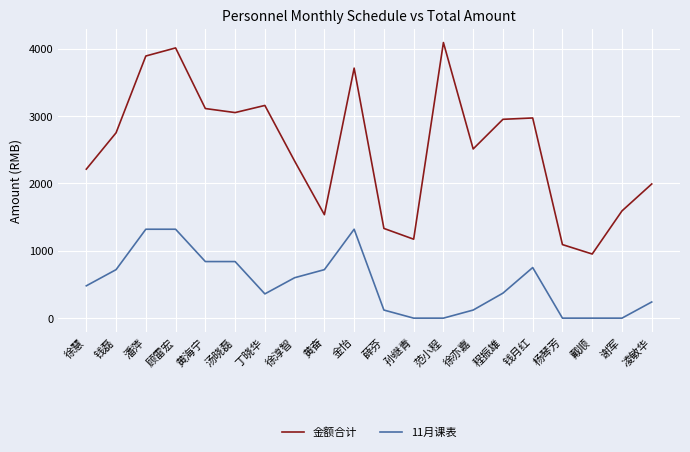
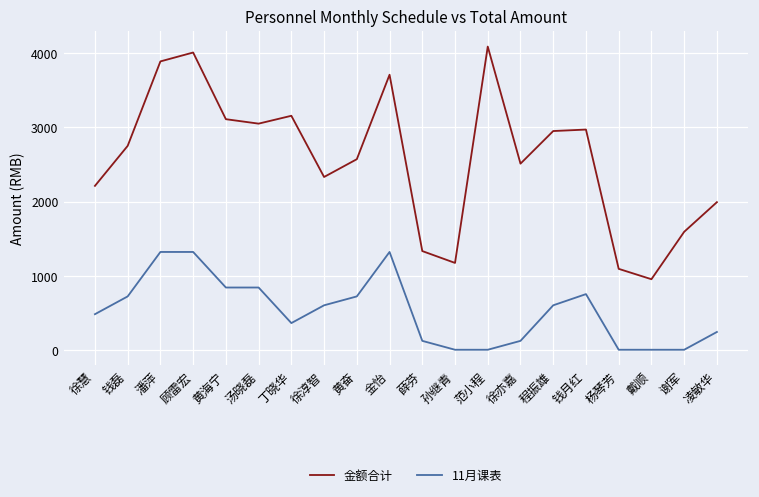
金额合计, 黄奋: 1500 -> 2600
11月课表, 程振雄: 400 -> 600
